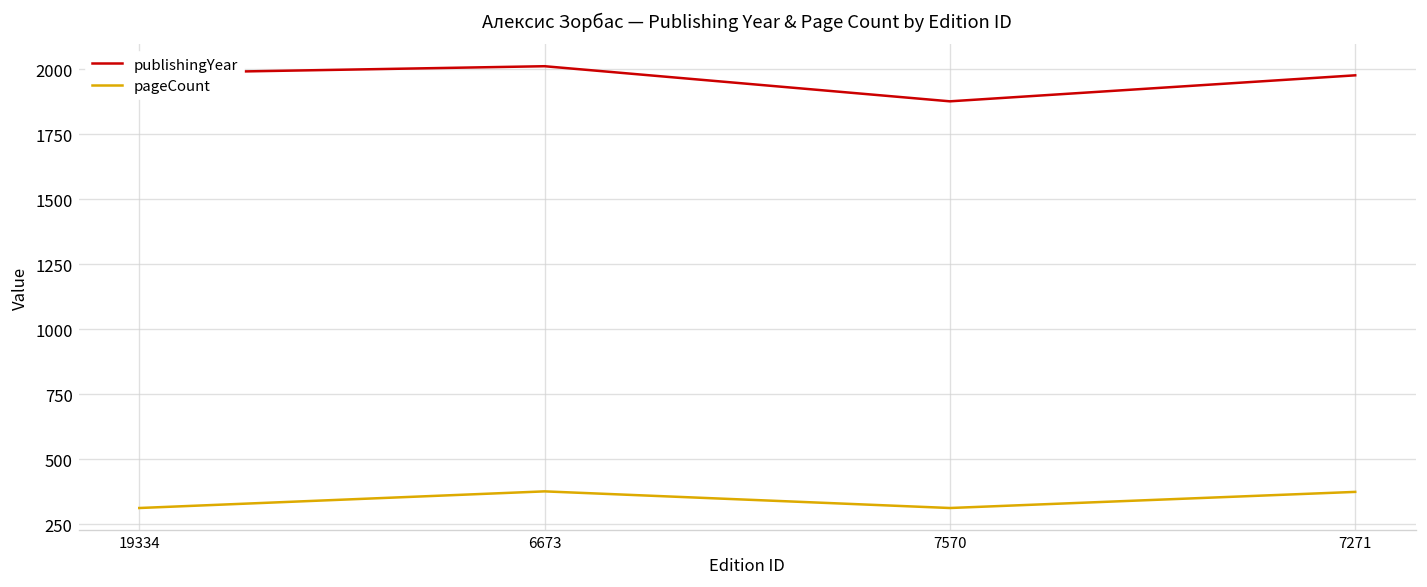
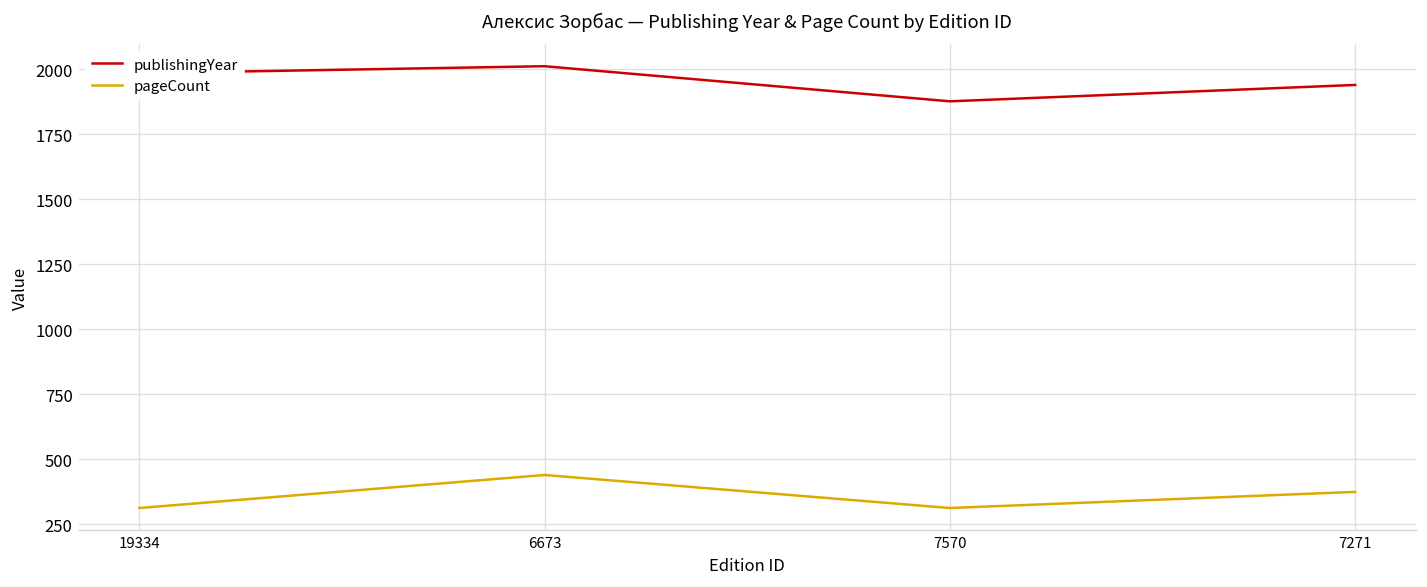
pageCount, 6673: 380 -> 440
publishingYear, 7271: 1980 -> 1940
